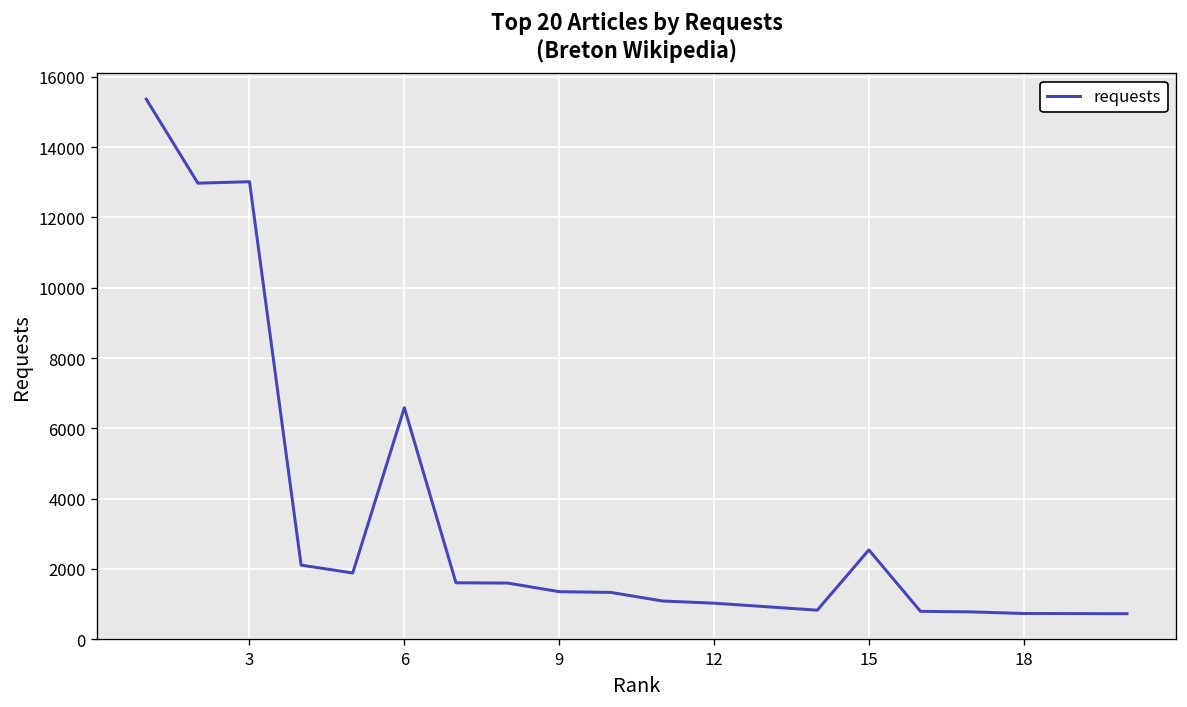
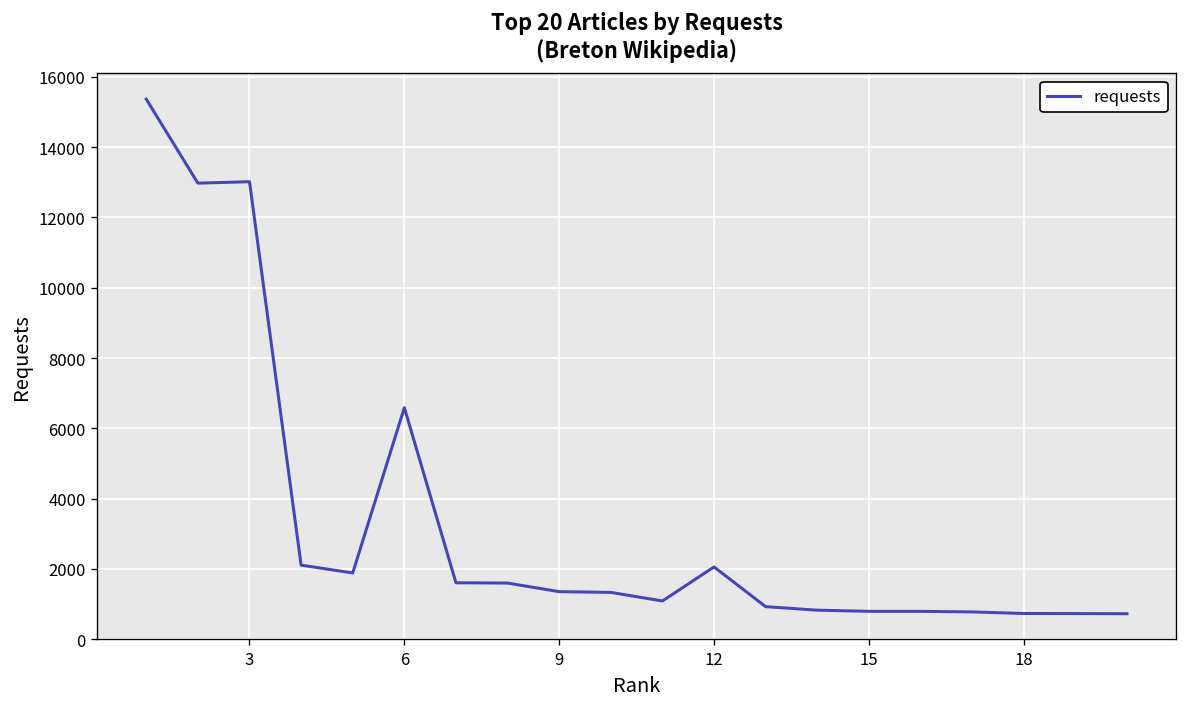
12: 1000 -> 2100
15: 2500 -> 800
